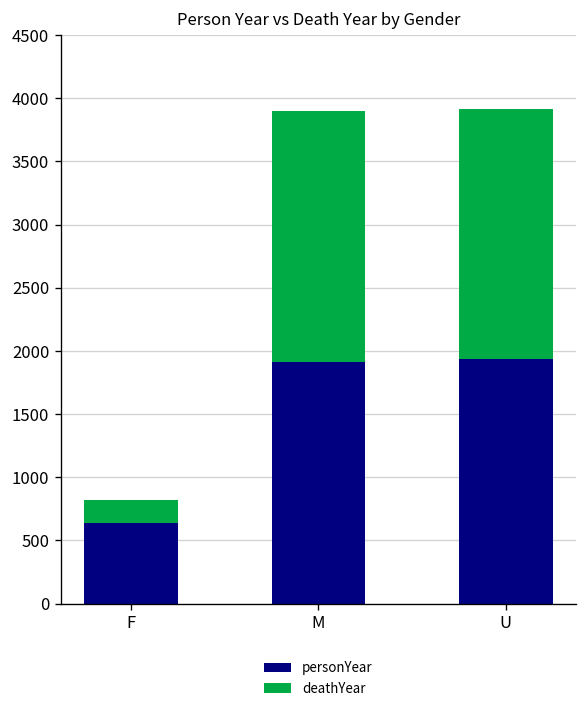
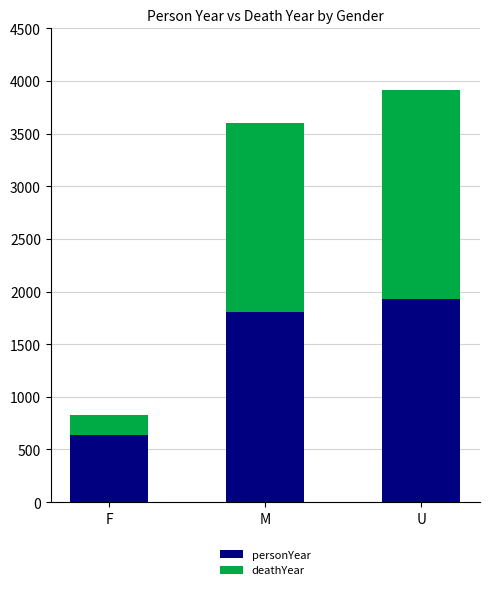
personYear, M: 1910 -> 1810
deathYear, M: 1990 -> 1790
